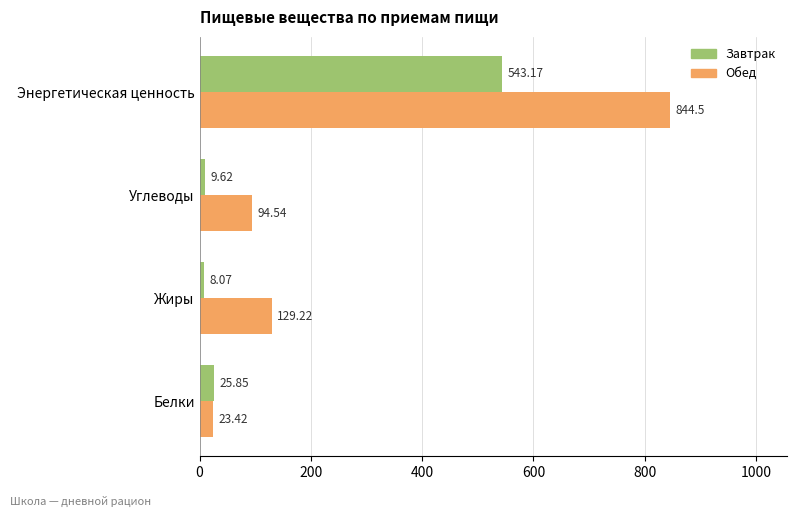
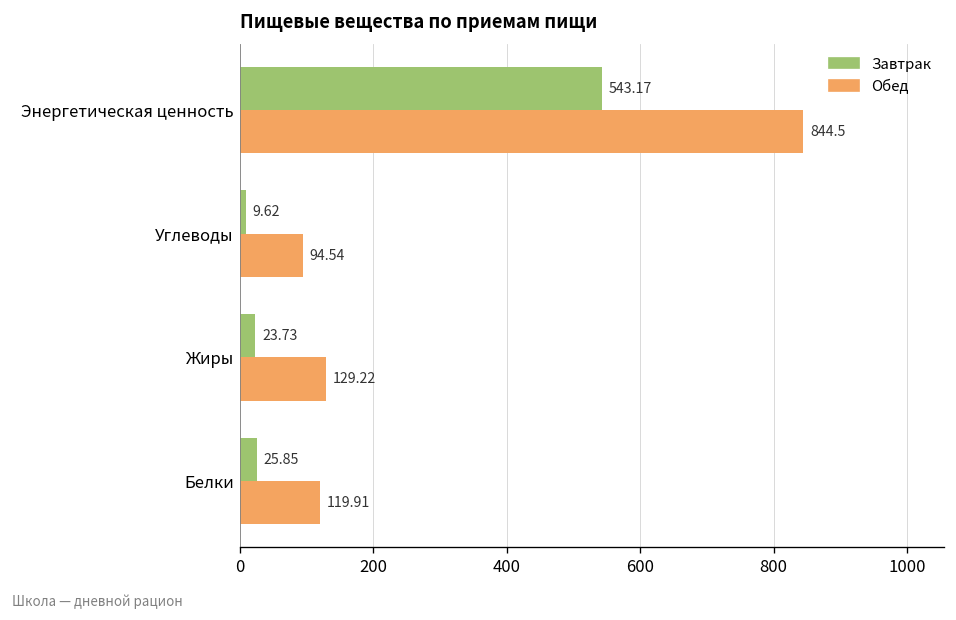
Завтрак, Жиры: 8.07 -> 23.73
Обед, Белки: 23.42 -> 119.91
